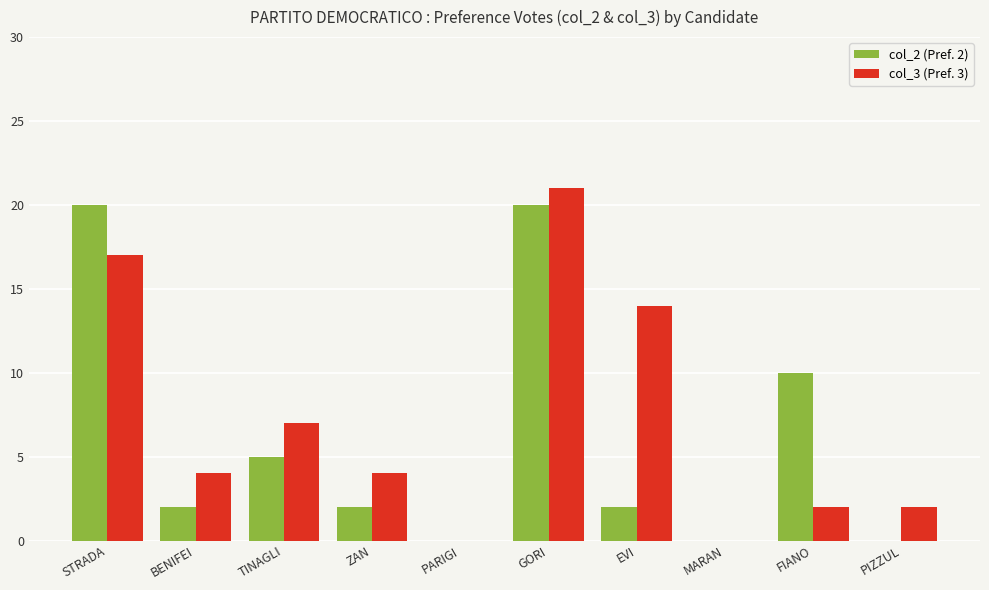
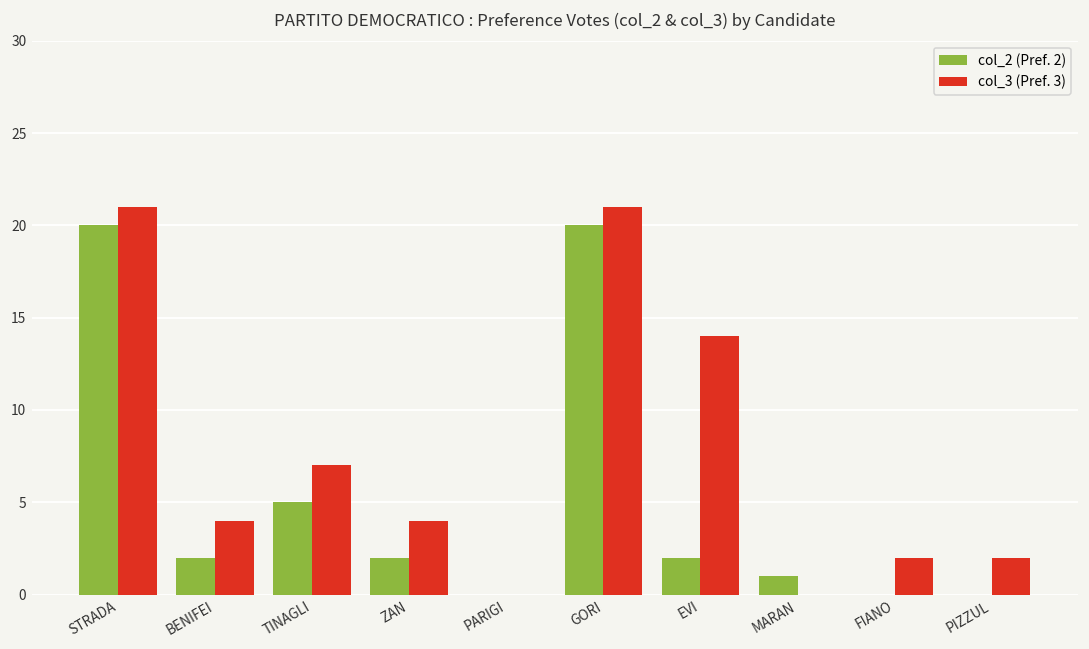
col_3 (Pref. 3), STRADA: 17 -> 21
col_2 (Pref. 2), MARAN: 0 -> 1
col_2 (Pref. 2), FIANO: 10 -> 0
